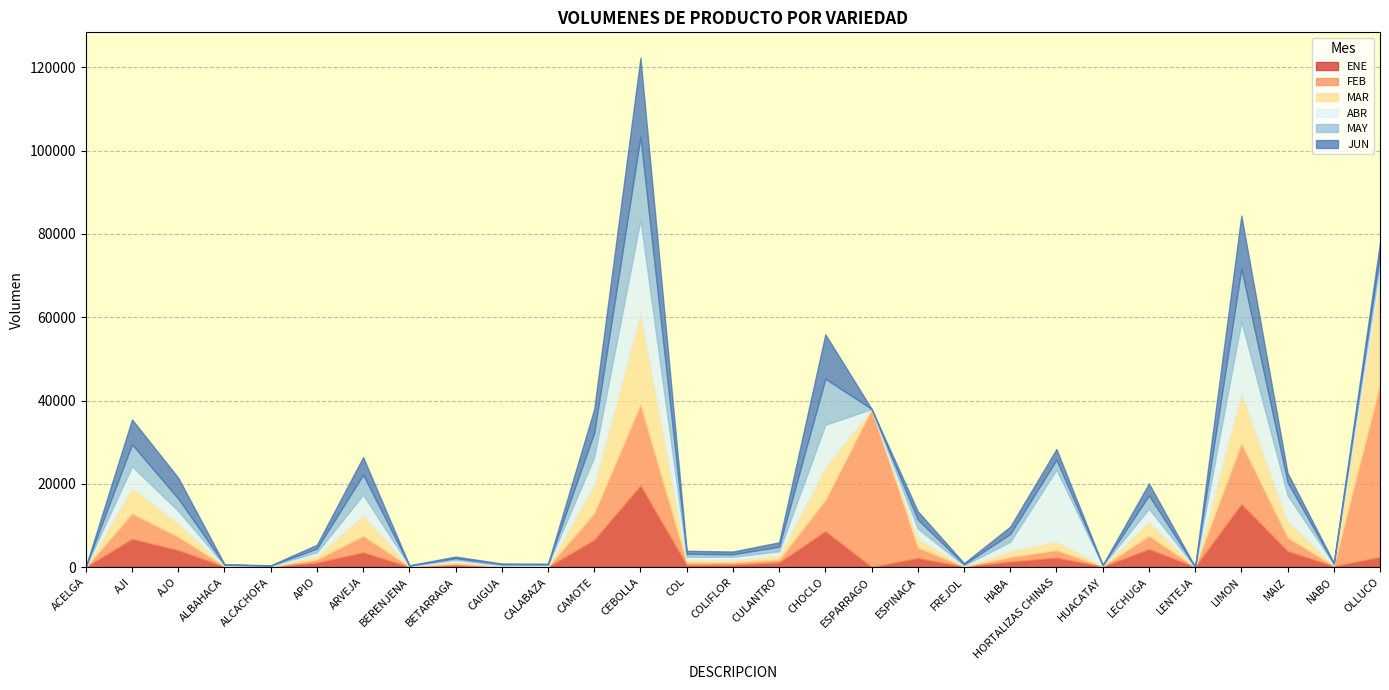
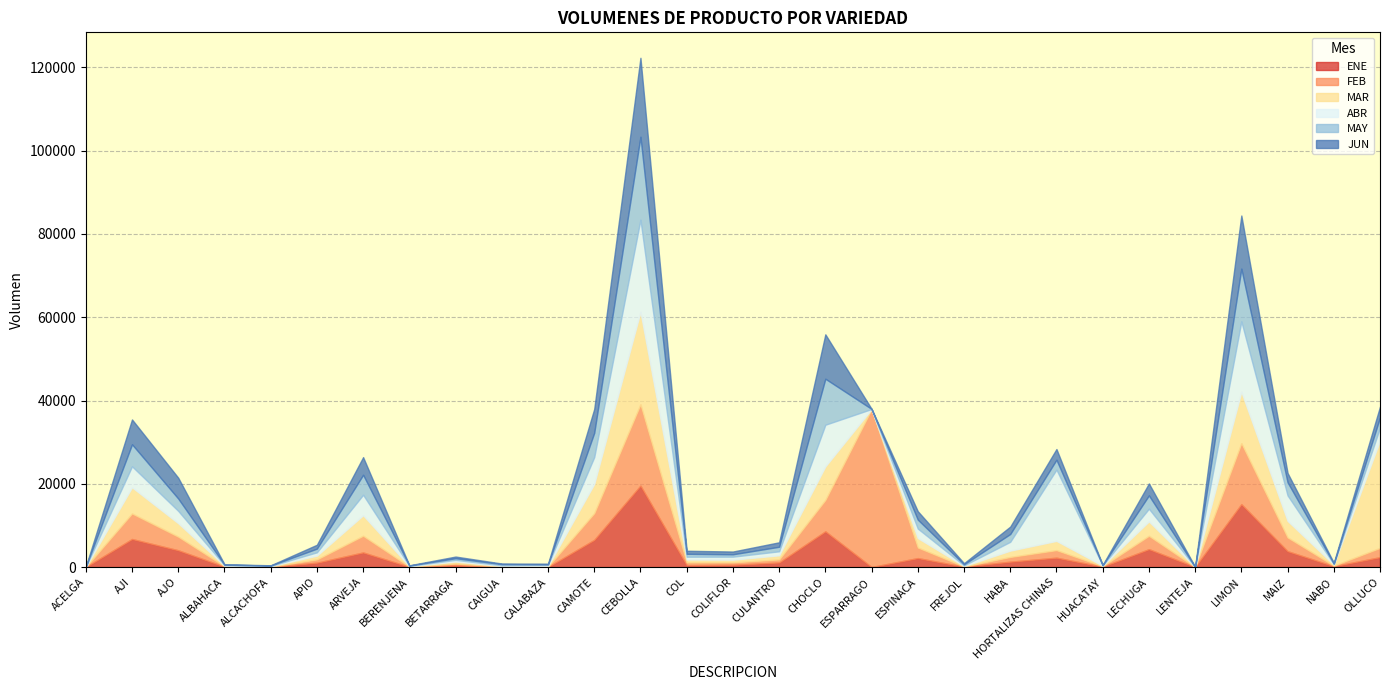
FEB, OLLUCO: 42000 -> 2000
